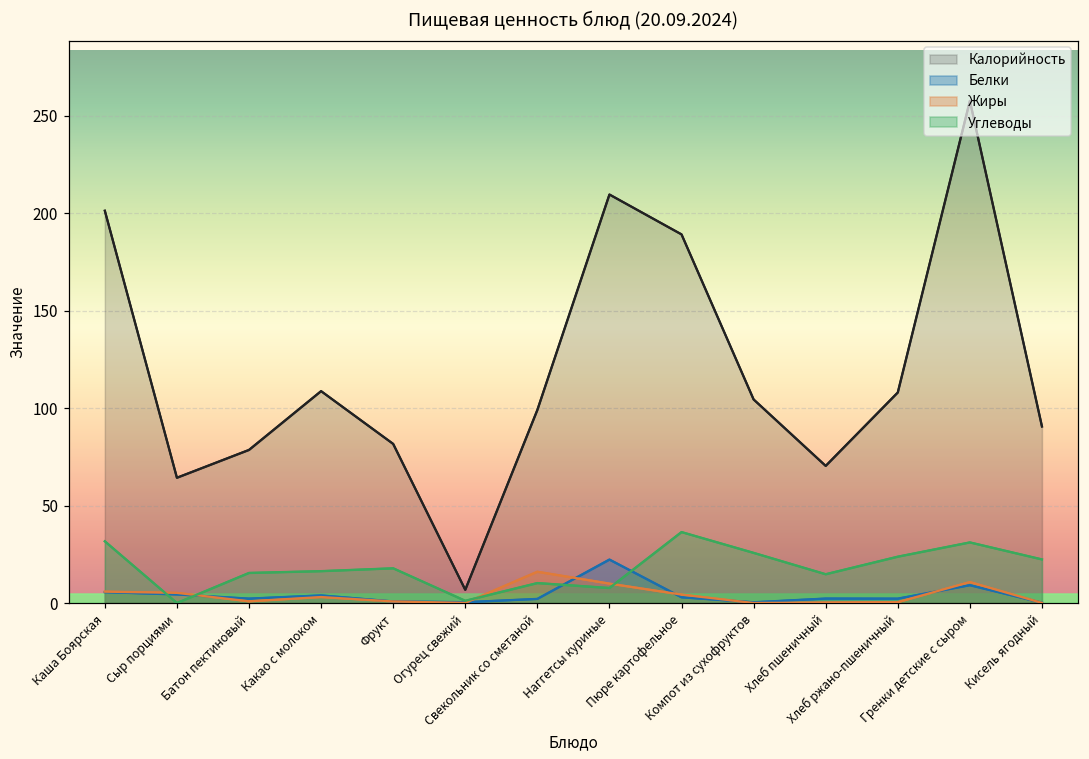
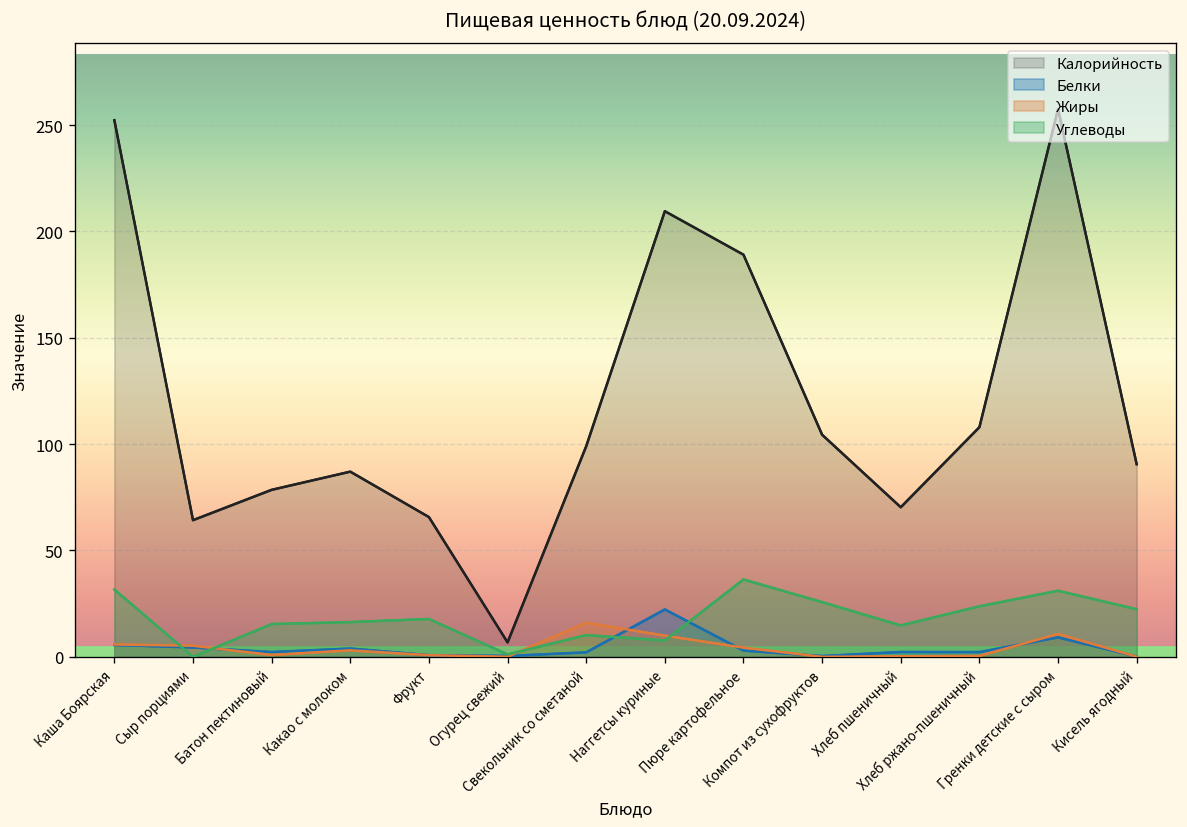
Калорийность, Каша Боярская: 201 -> 252
Калорийность, Какао с молоком: 109 -> 87
Калорийность, Фрукт: 82 -> 66
